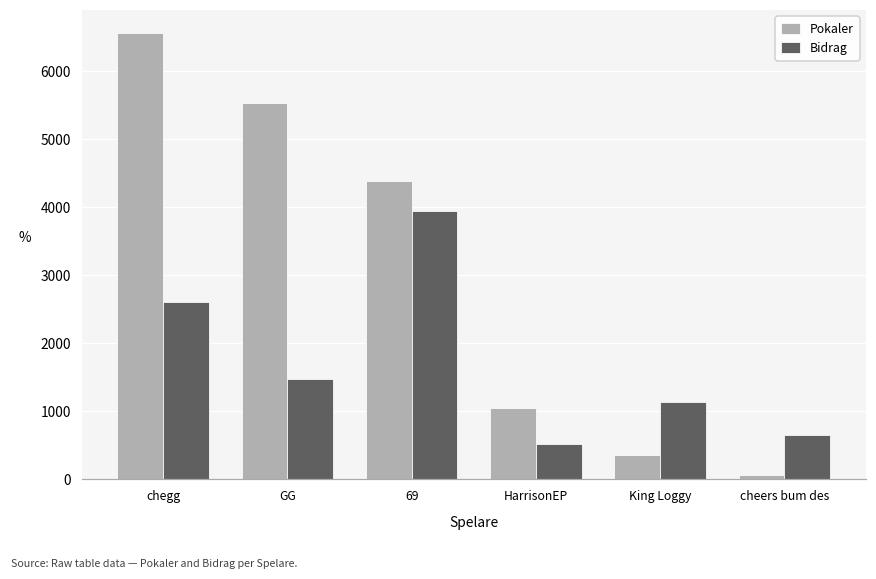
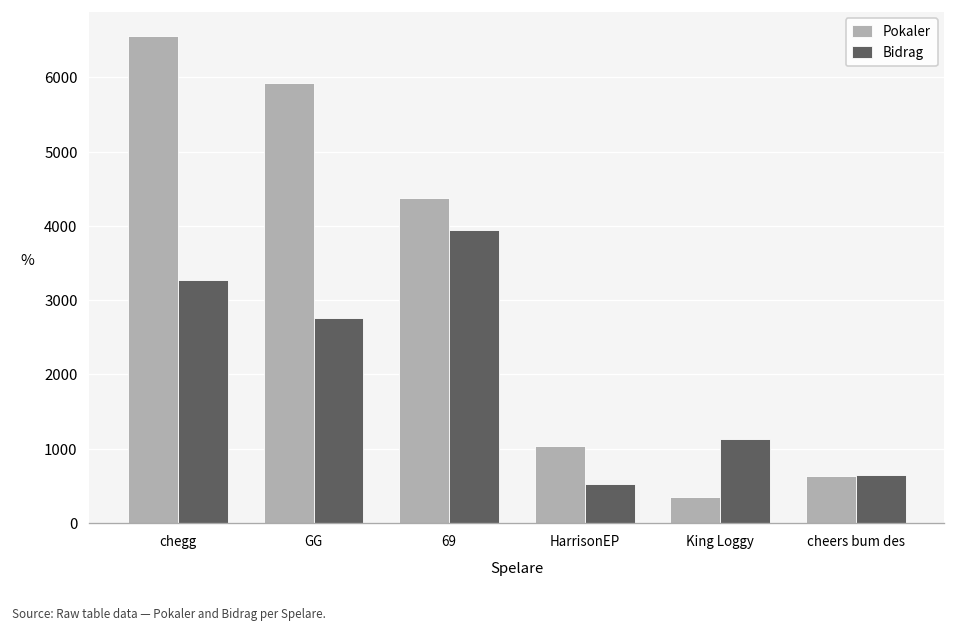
Bidrag, chegg: 2600 -> 3300
Pokaler, GG: 5500 -> 5900
Bidrag, GG: 1500 -> 2800
Pokaler, cheers bum des: 100 -> 600
